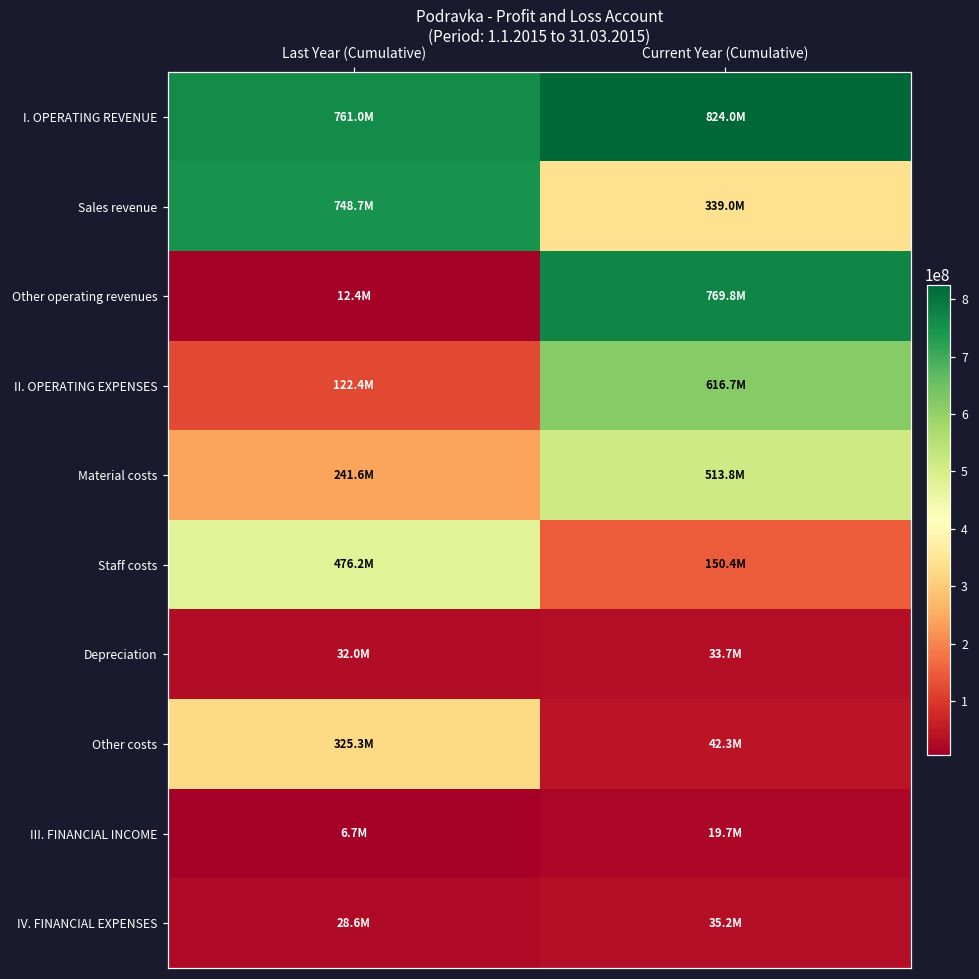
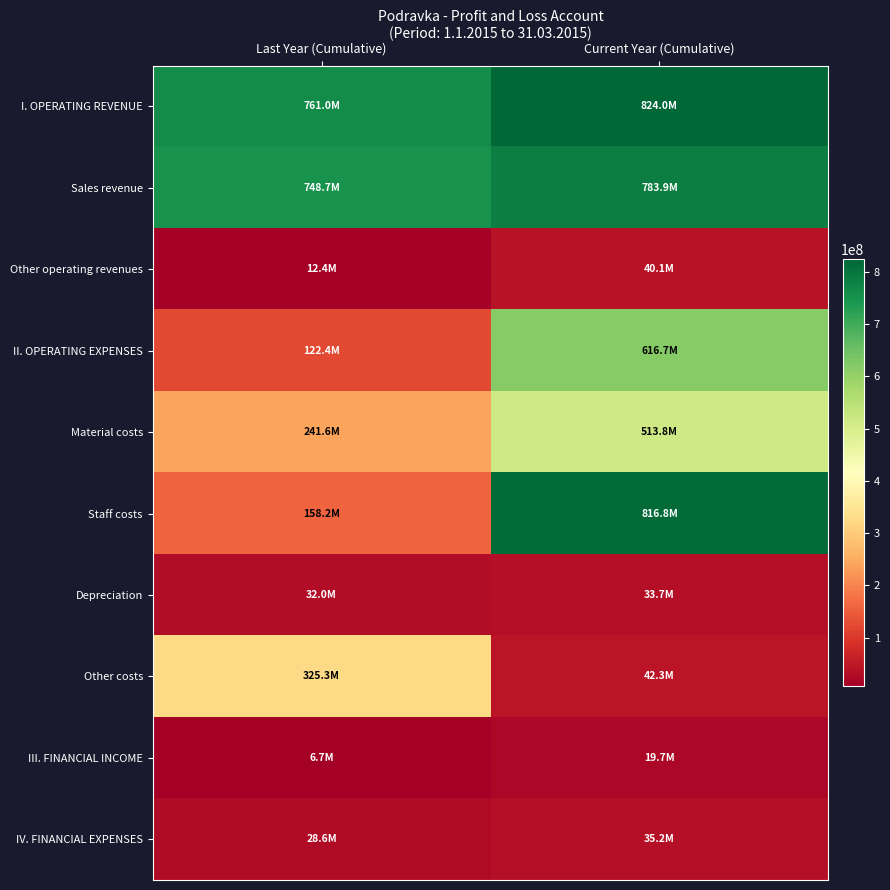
Sales revenue, Current Year (Cumulative): 339.0M -> 783.9M
Other operating revenues, Current Year (Cumulative): 769.8M -> 40.1M
Staff costs, Last Year (Cumulative): 476.2M -> 158.2M
Staff costs, Current Year (Cumulative): 150.4M -> 816.8M
